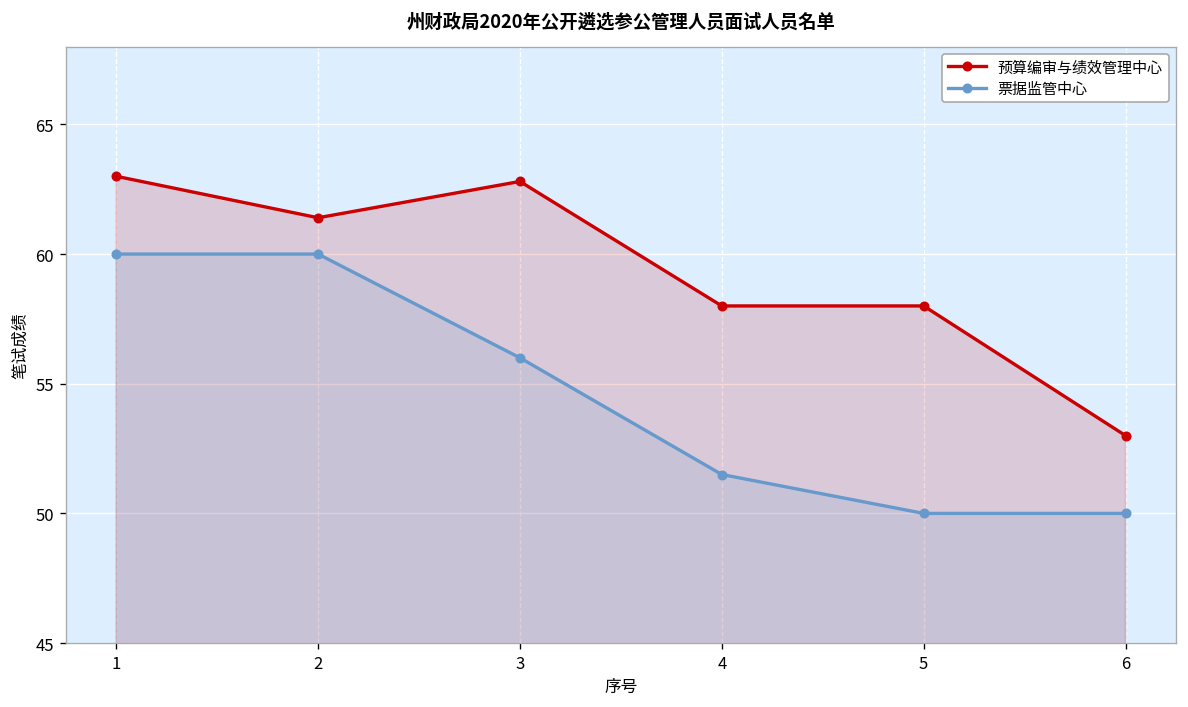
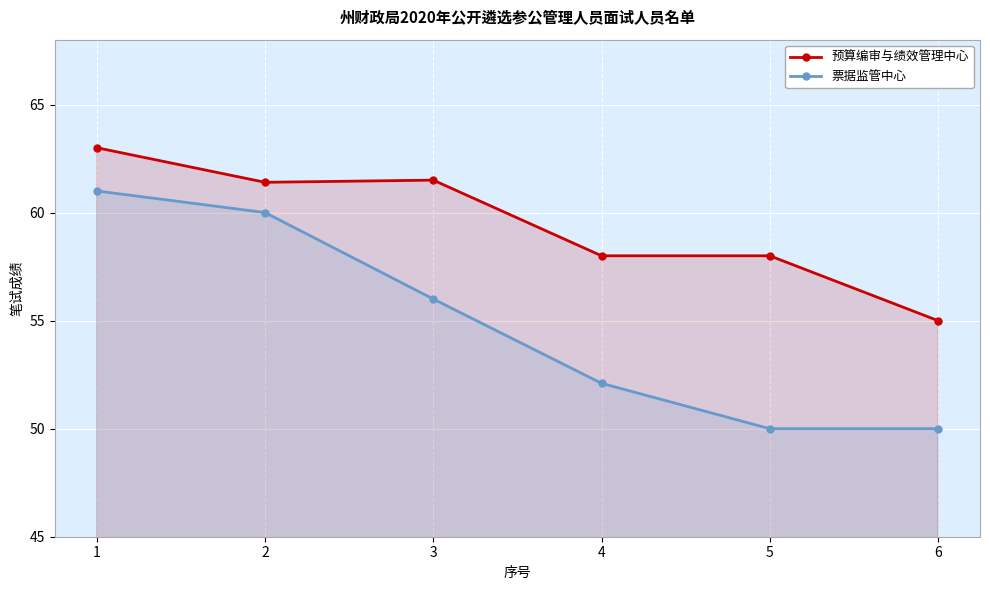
票据监管中心, 1: 60 -> 61
预算编审与绩效管理中心, 3: 62.8 -> 61.5
票据监管中心, 4: 51.5 -> 52.1
预算编审与绩效管理中心, 6: 53 -> 55
